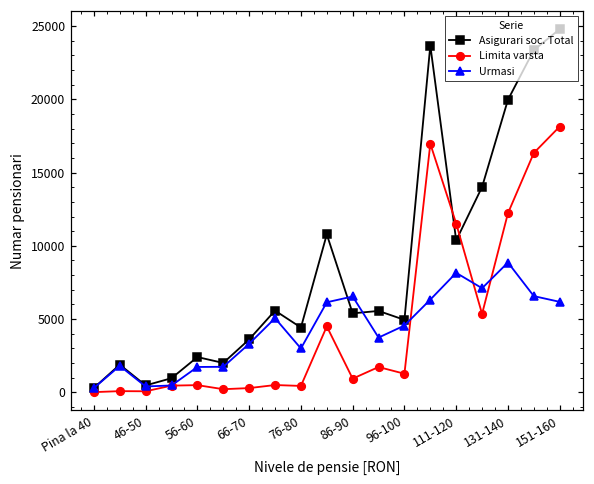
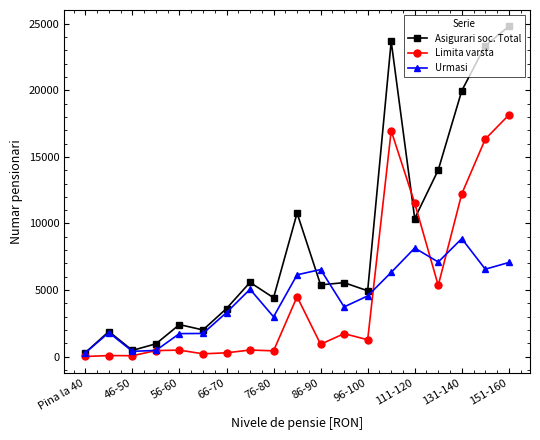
Urmasi, 151-160: 6200 -> 7100
